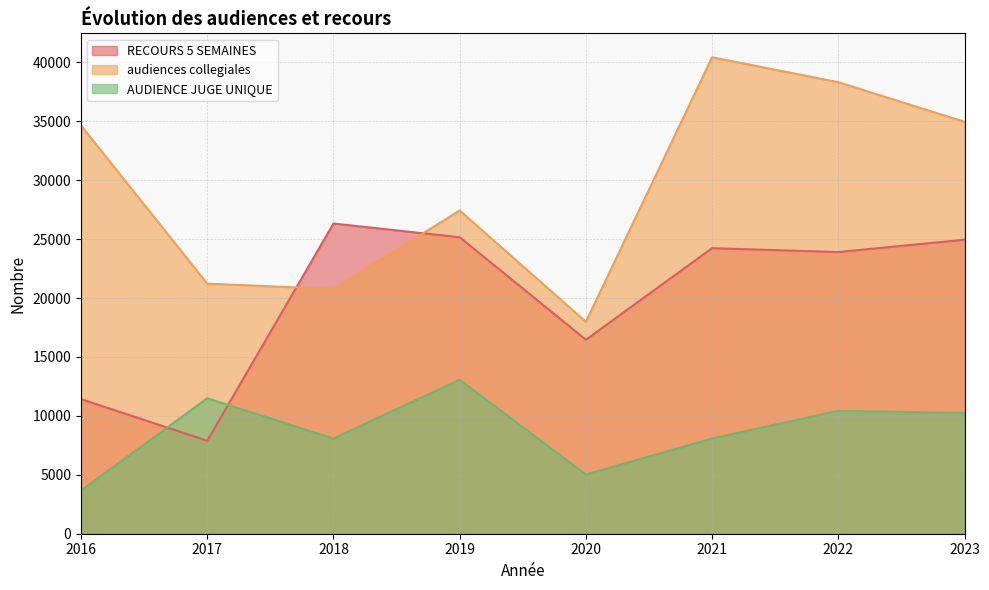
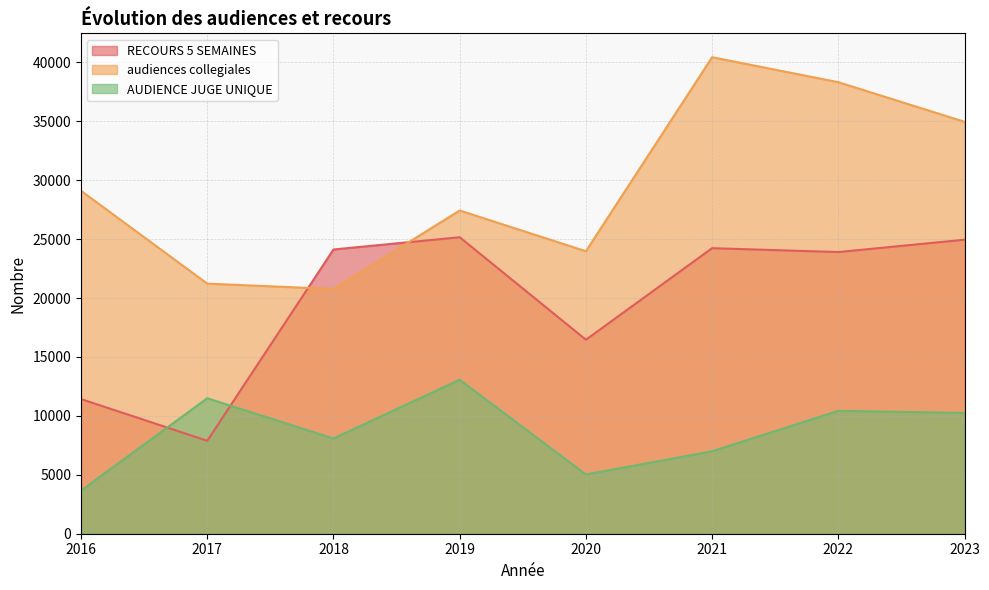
audiences collegiales, 2016: 34600 -> 29100
RECOURS 5 SEMAINES, 2018: 26300 -> 24100
audiences collegiales, 2020: 18000 -> 24000
AUDIENCE JUGE UNIQUE, 2021: 8100 -> 7000
